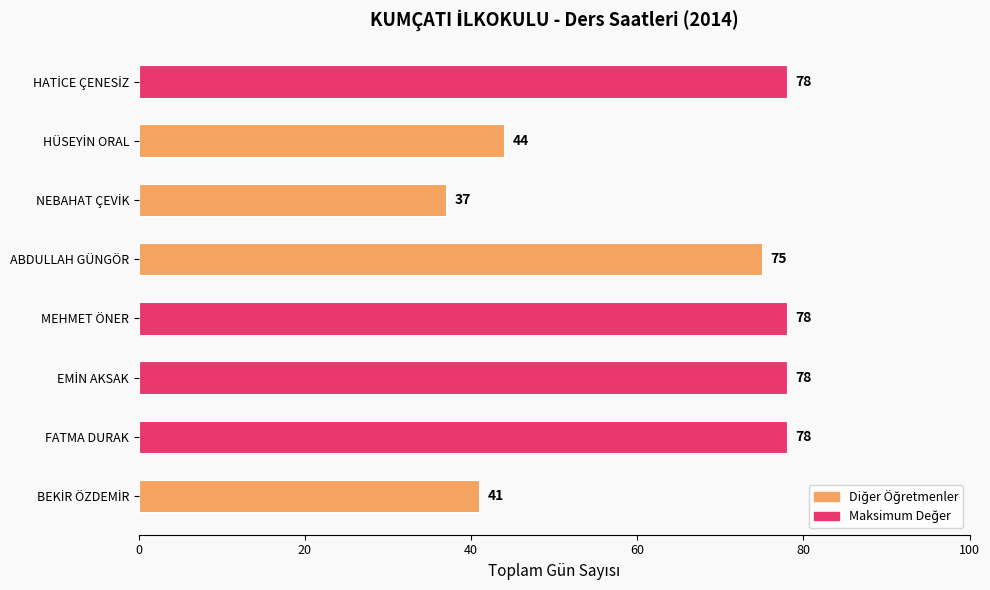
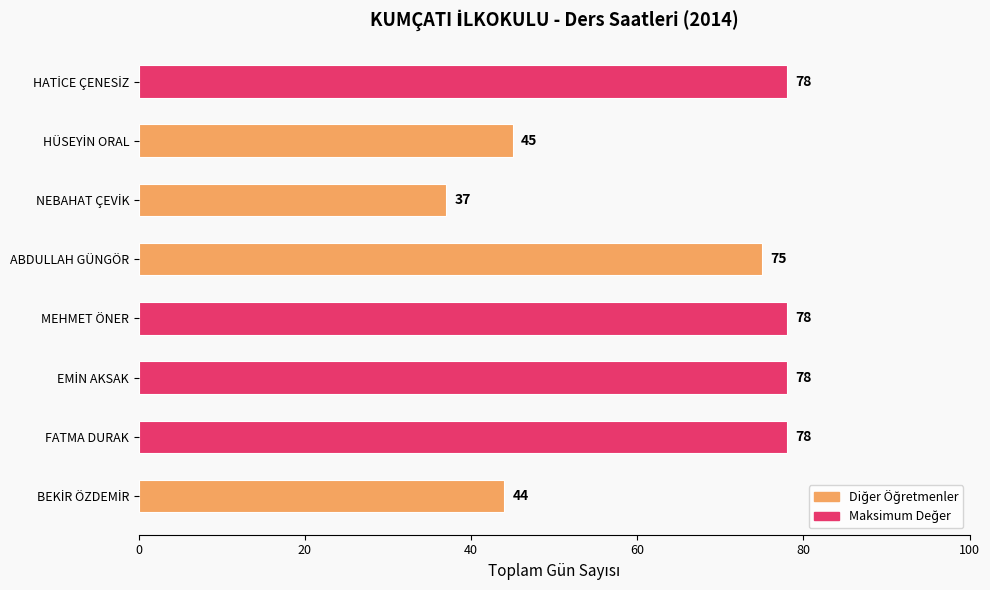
HÜSEYİN ORAL: 44 -> 45
BEKİR ÖZDEMİR: 41 -> 44
